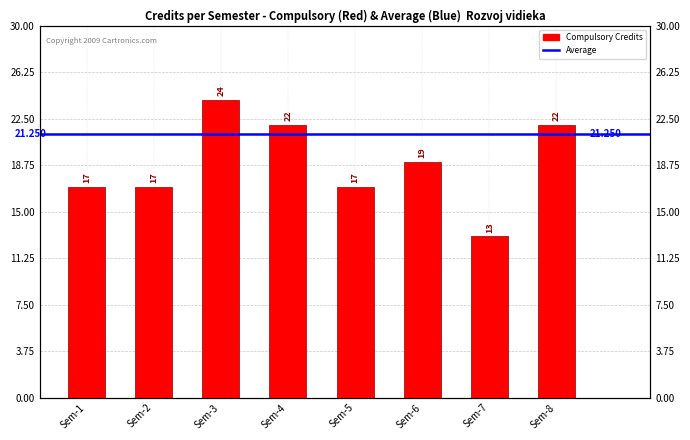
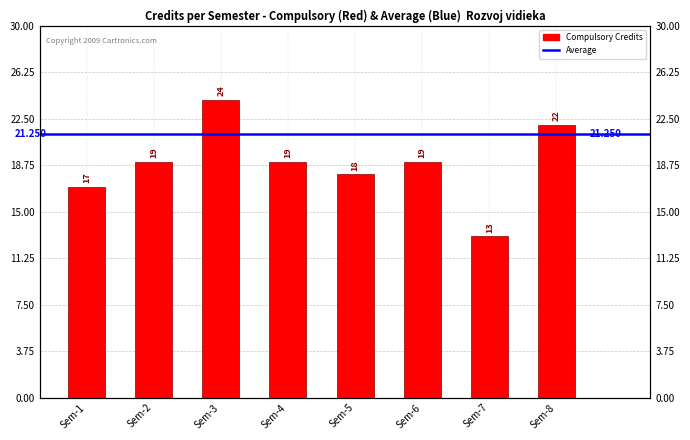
Sem-2: 17 -> 19
Sem-4: 22 -> 19
Sem-5: 17 -> 18
